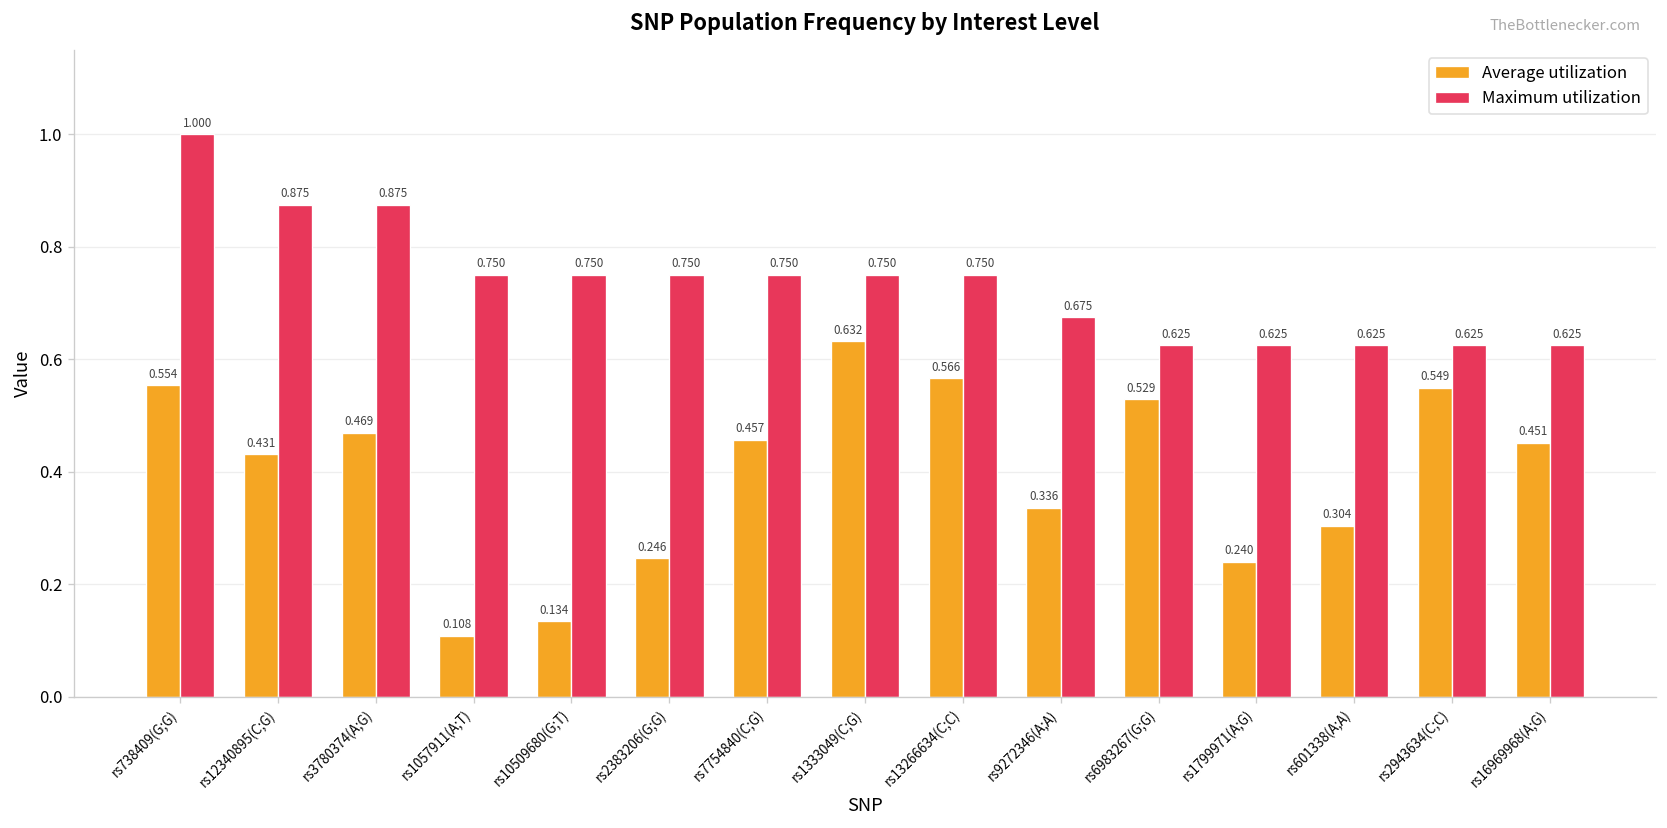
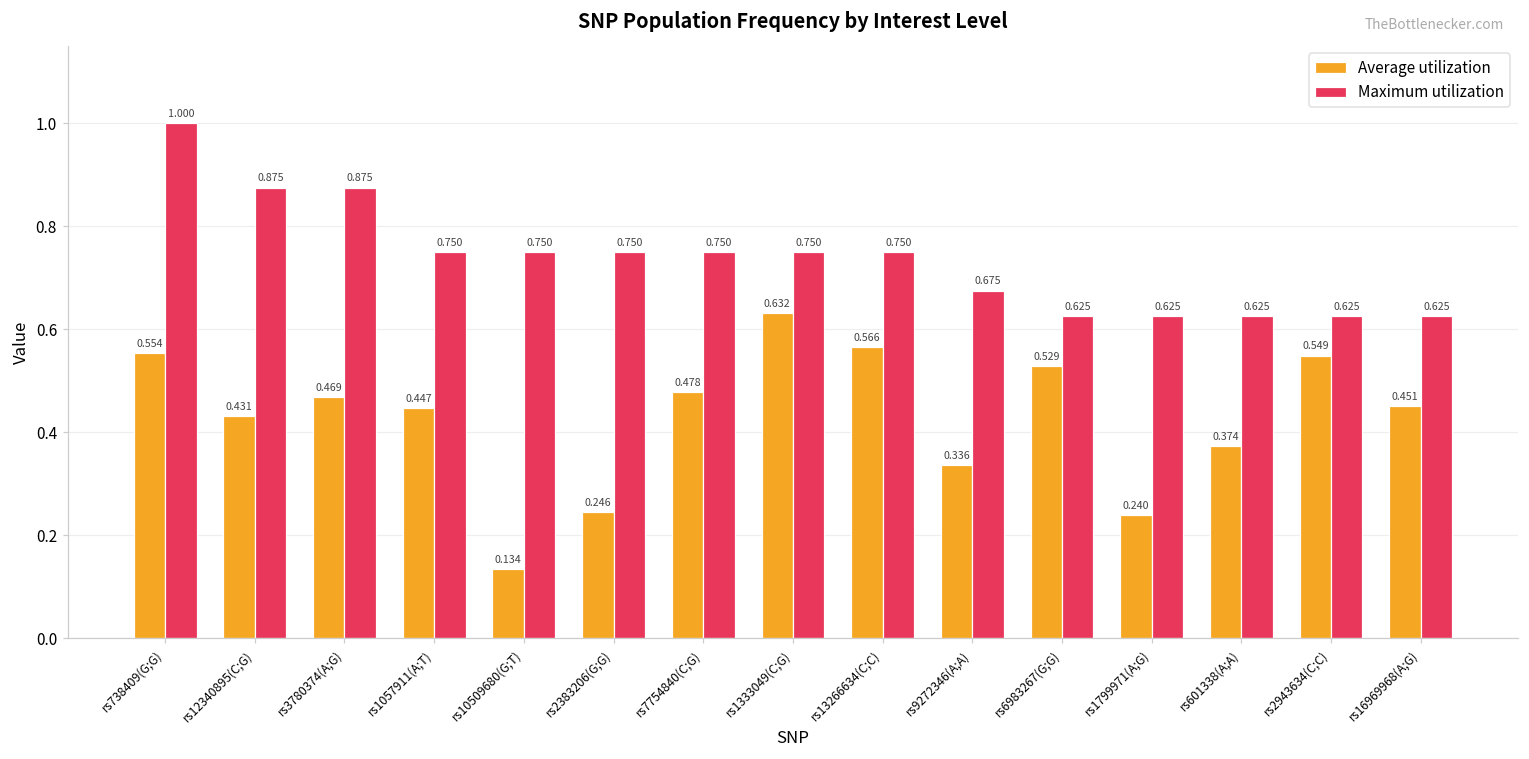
Average utilization, rs1057911(A;T): 0.108 -> 0.447
Average utilization, rs7754840(C;G): 0.457 -> 0.478
Average utilization, rs601338(A;A): 0.304 -> 0.374
